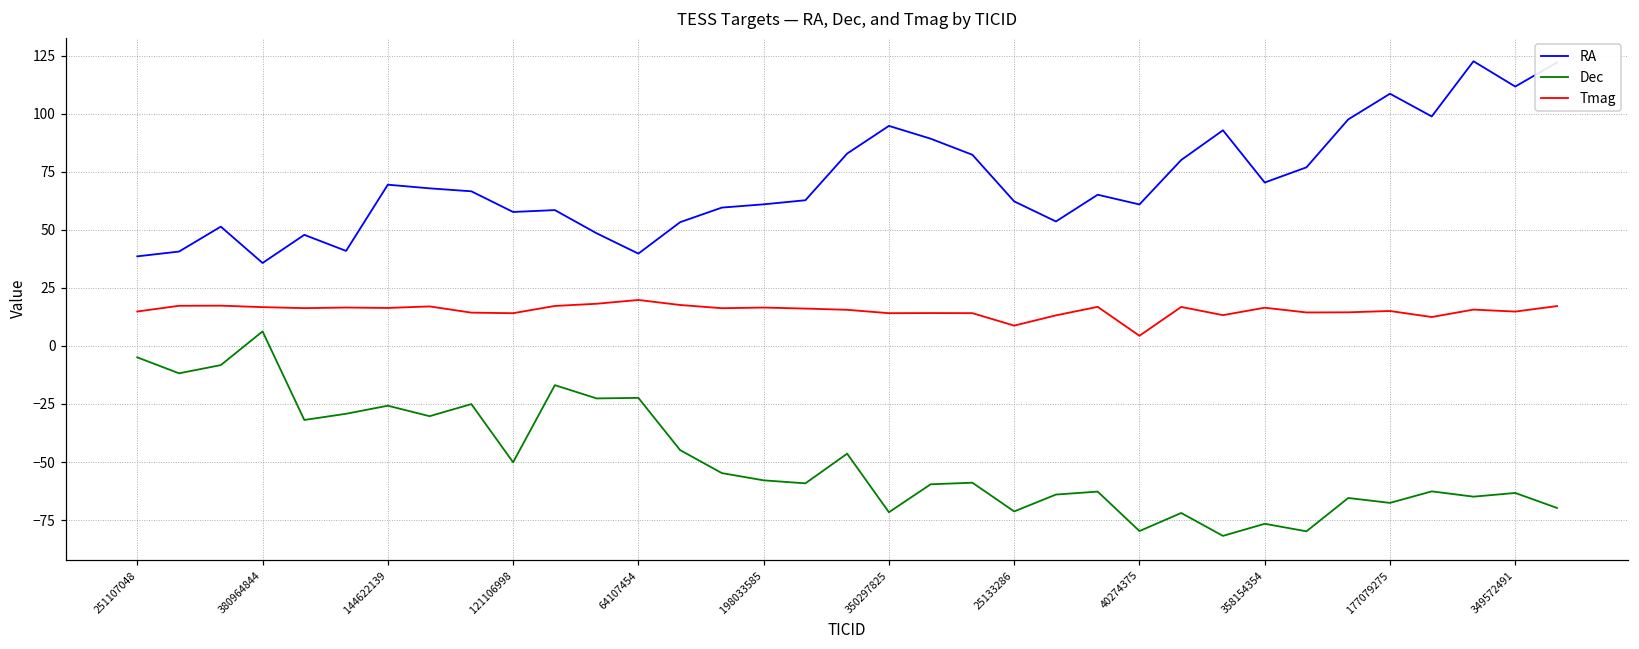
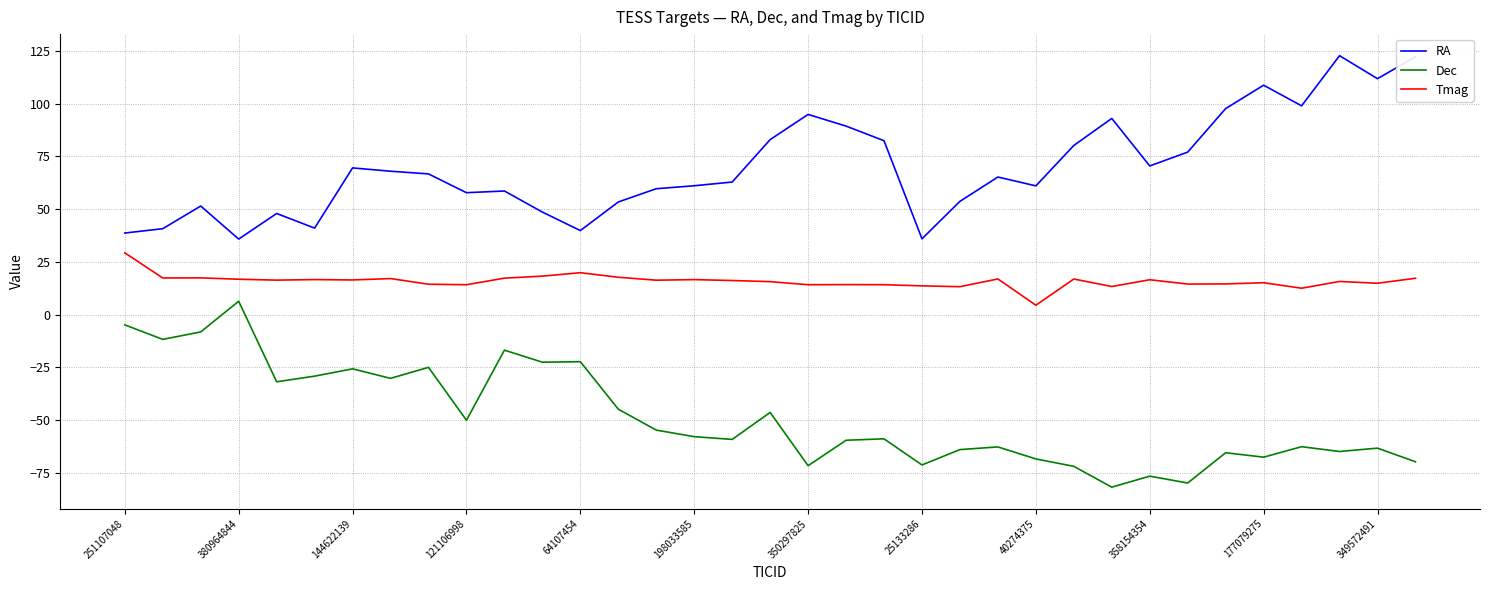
Tmag, 251107048: 15 -> 29
RA, 25133286: 62 -> 36
Tmag, 25133286: 9 -> 14
Dec, 40274375: -80 -> -68
